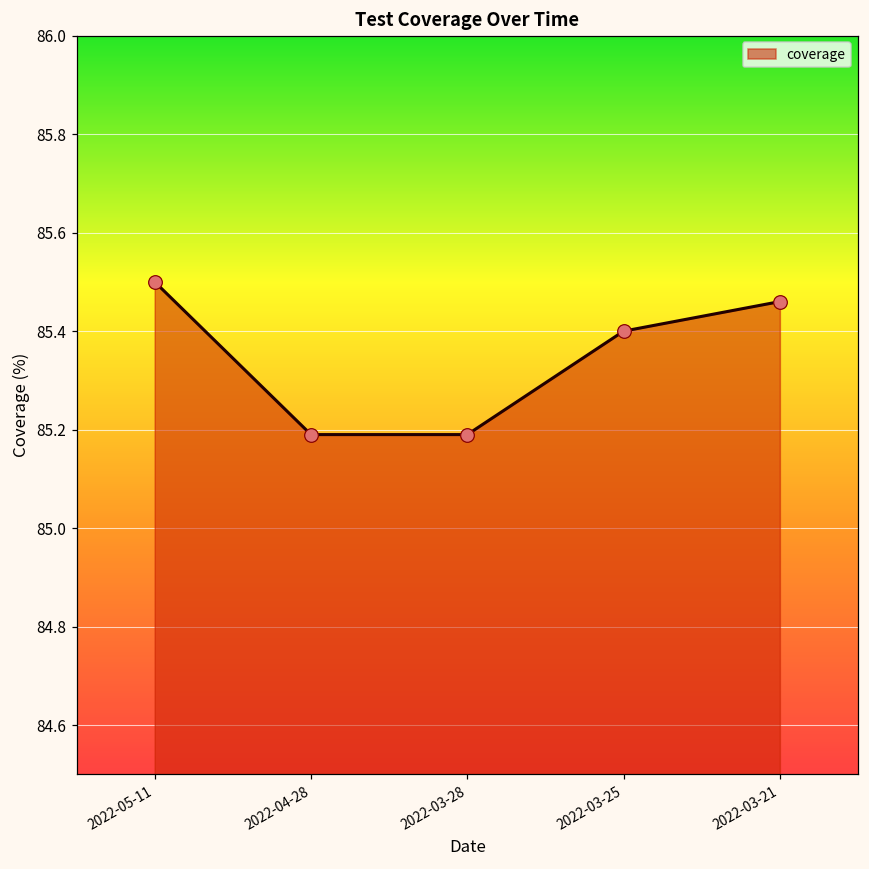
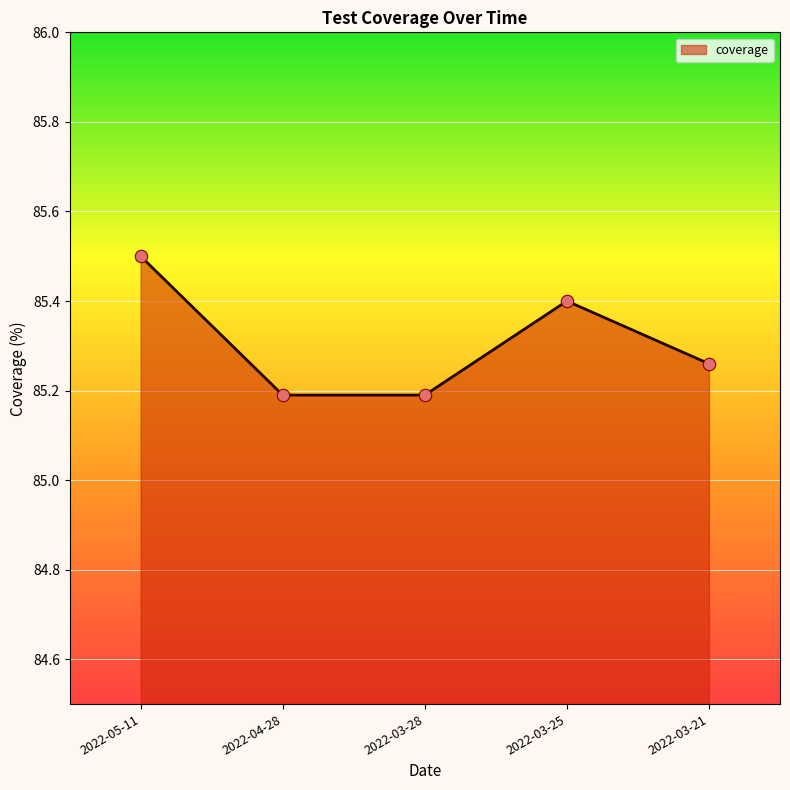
2022-03-21: 85.46 -> 85.26
